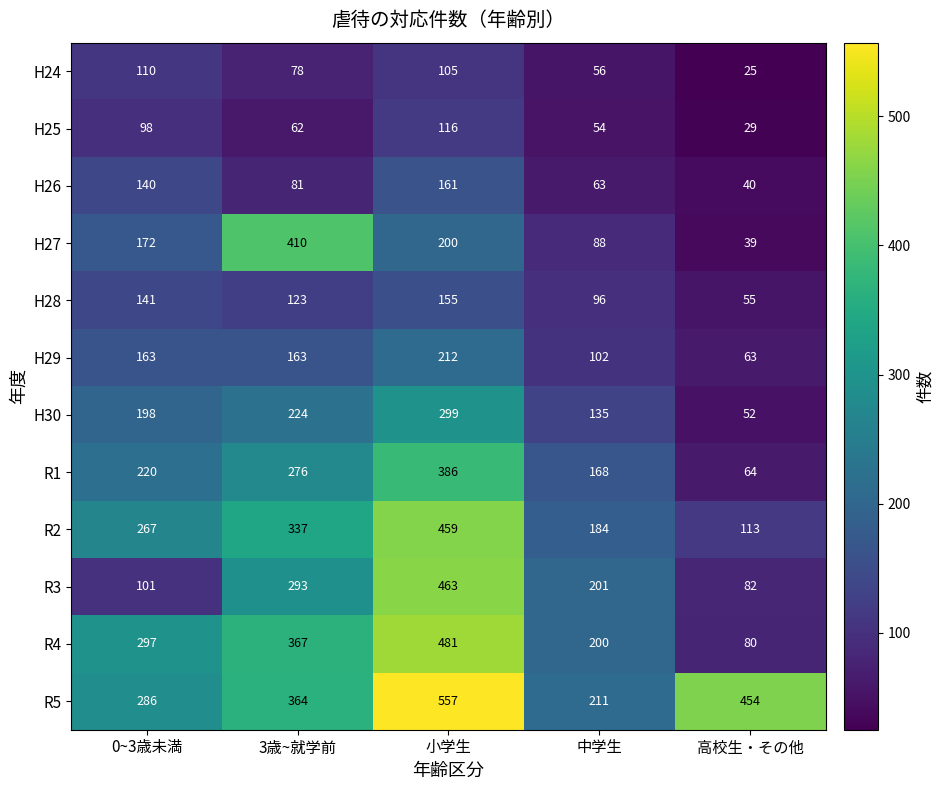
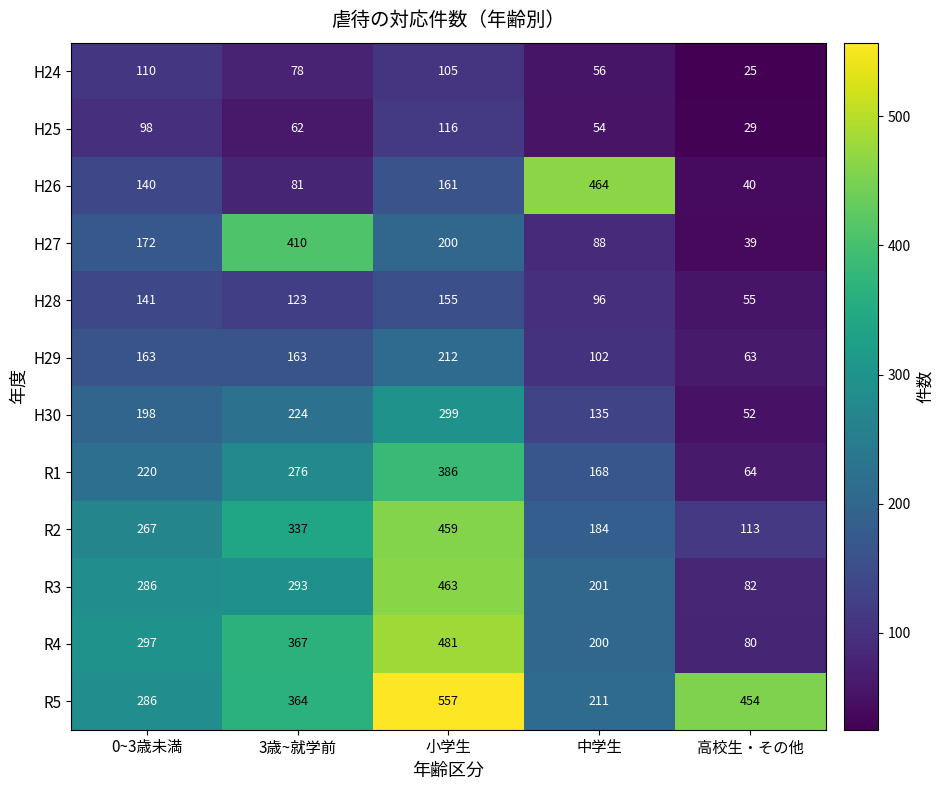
H26, 中学生: 63 -> 464
R3, 0~3歳未満: 101 -> 286
